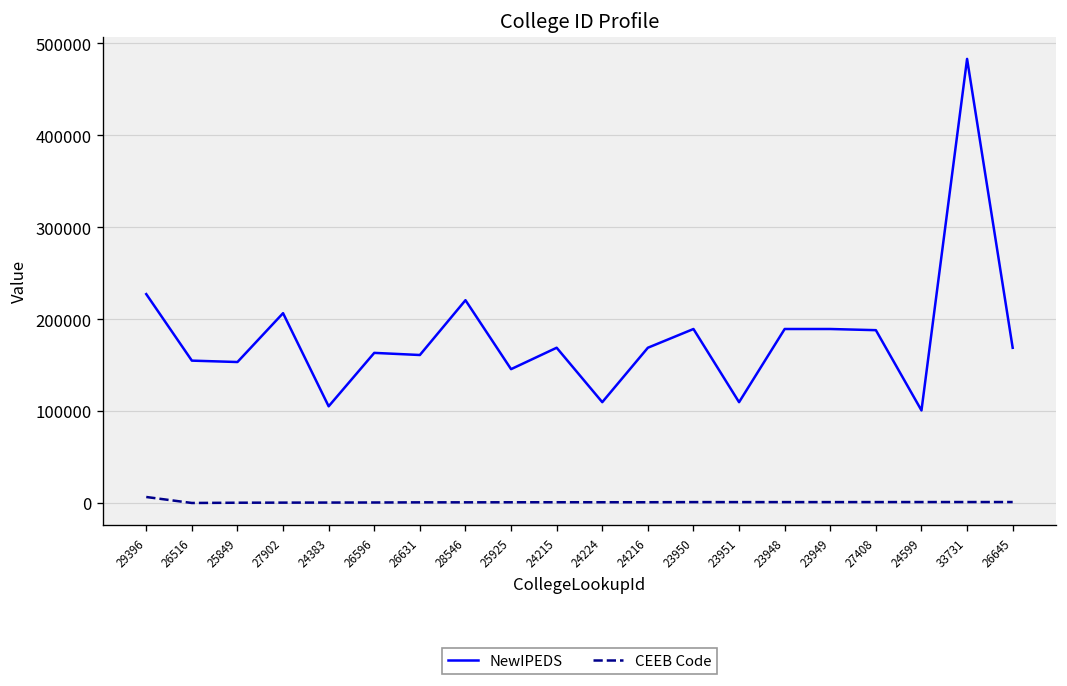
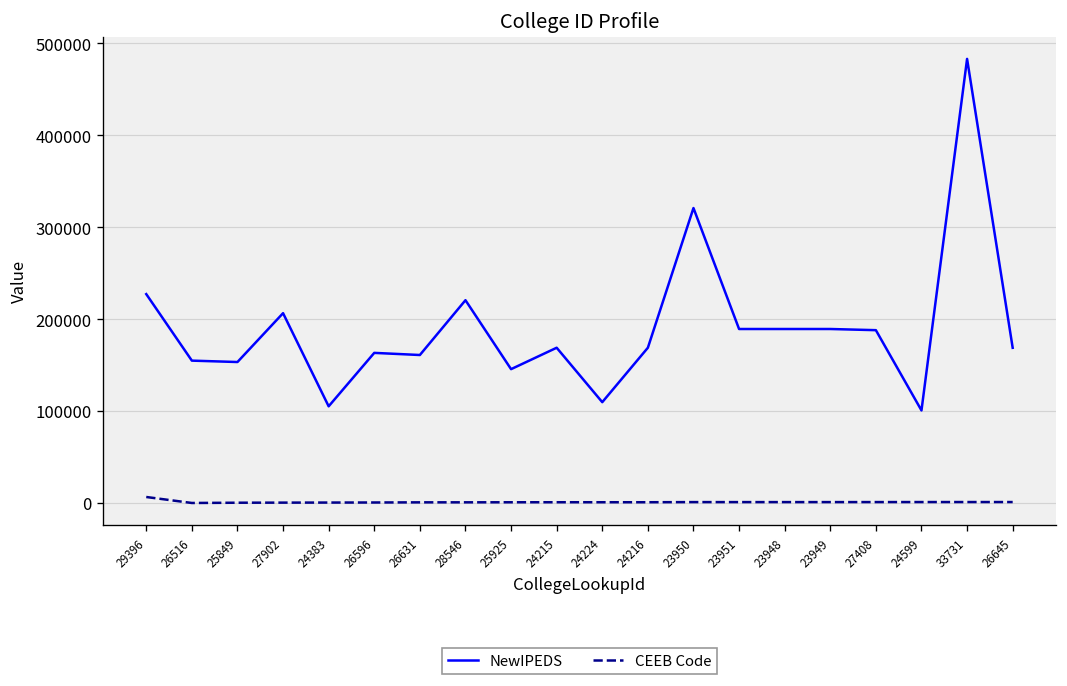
NewIPEDS, 23950: 190000 -> 320000
NewIPEDS, 23951: 110000 -> 190000
